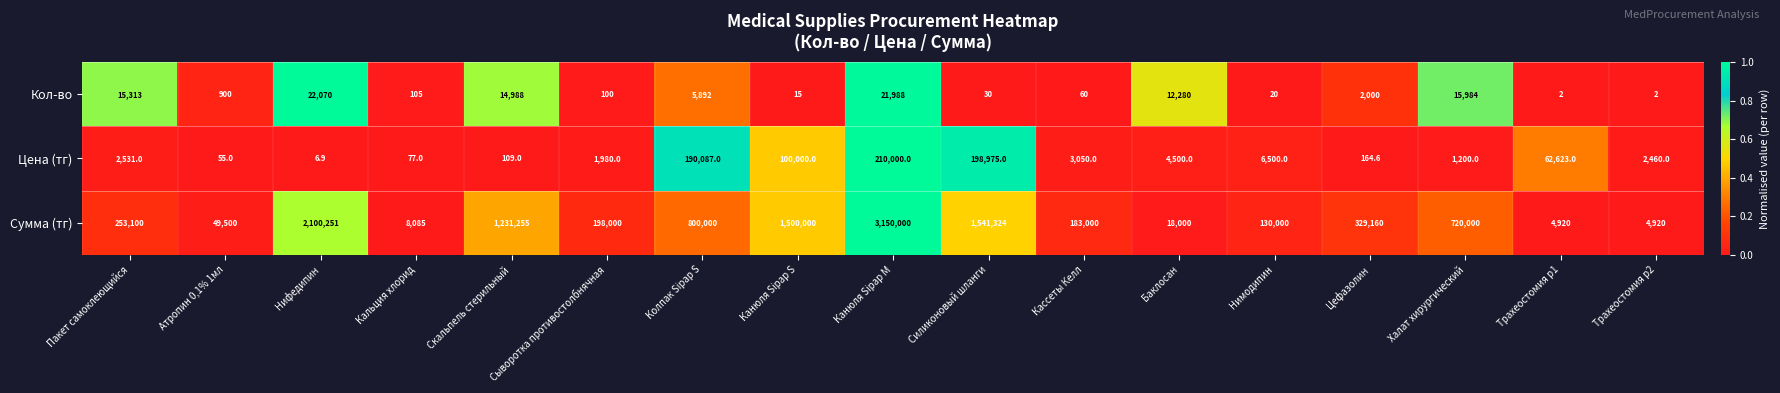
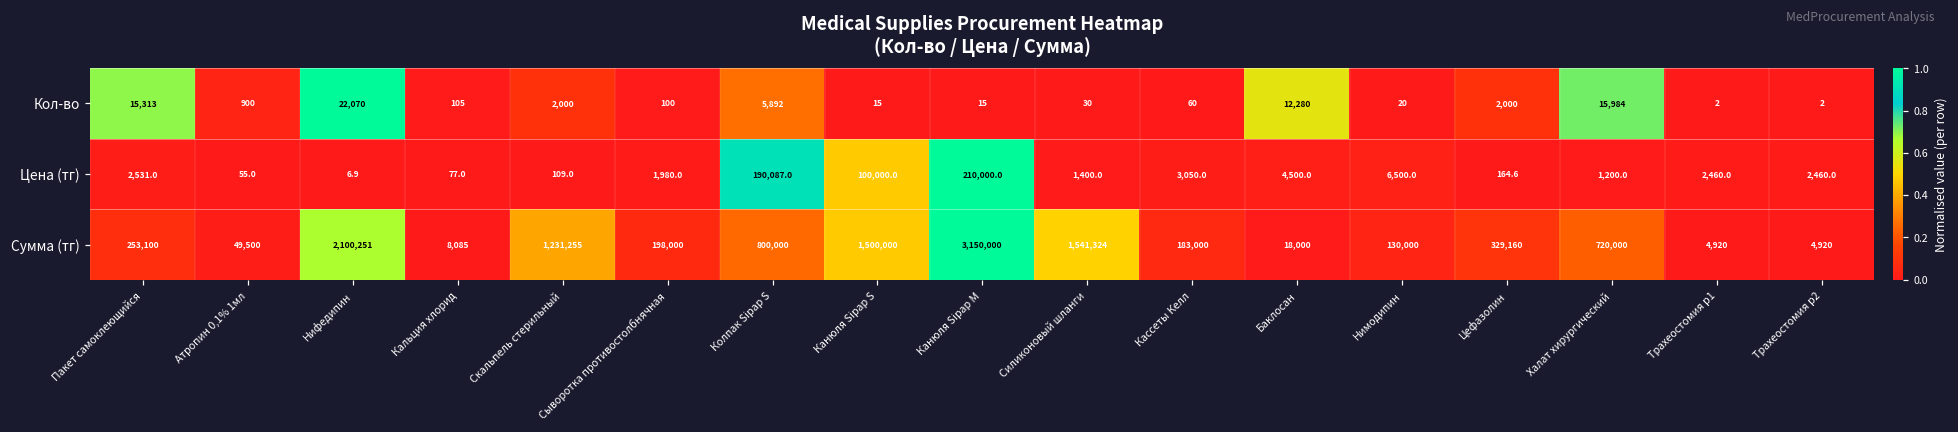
Кол-во, Скальпель стерильный: 14,988 -> 2,000
Кол-во, Канюля Sipap М: 21,988 -> 15
Цена (тг), Силиконовый шланги: 198,975.0 -> 1,400.0
Цена (тг), Трахеостомия р1: 62,623.0 -> 2,460.0
